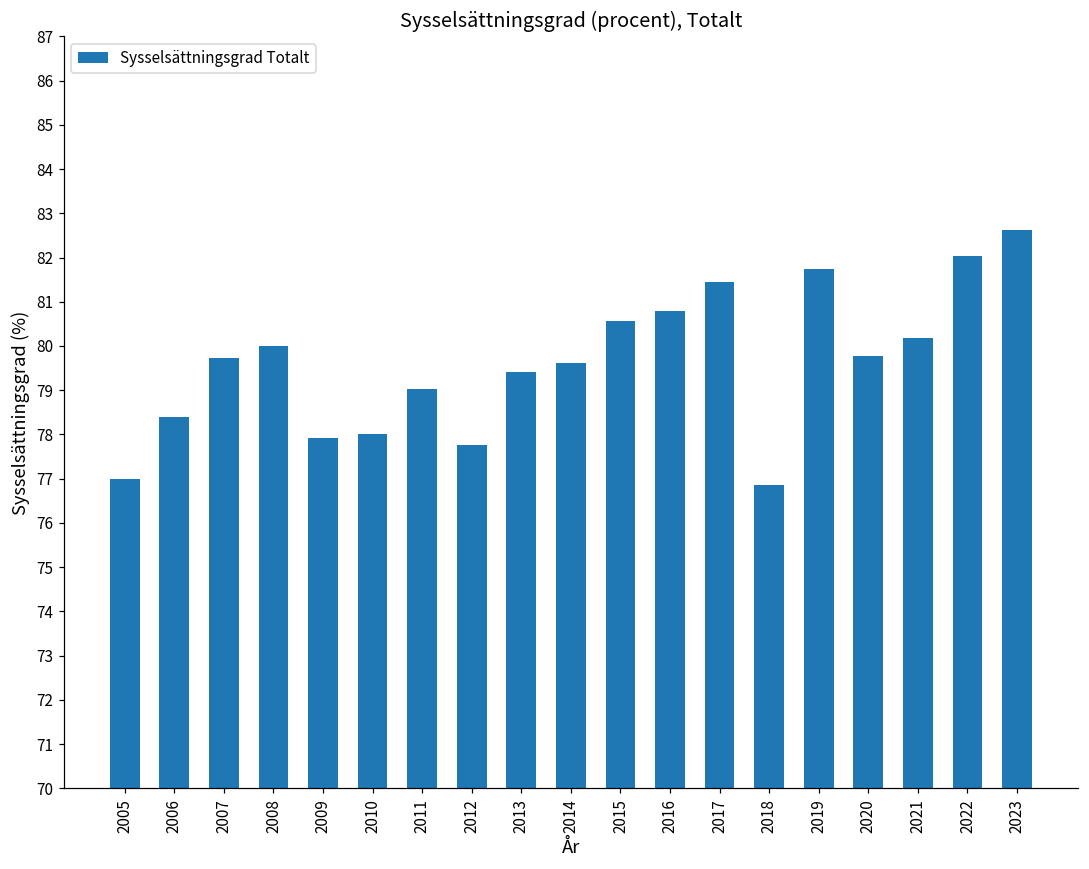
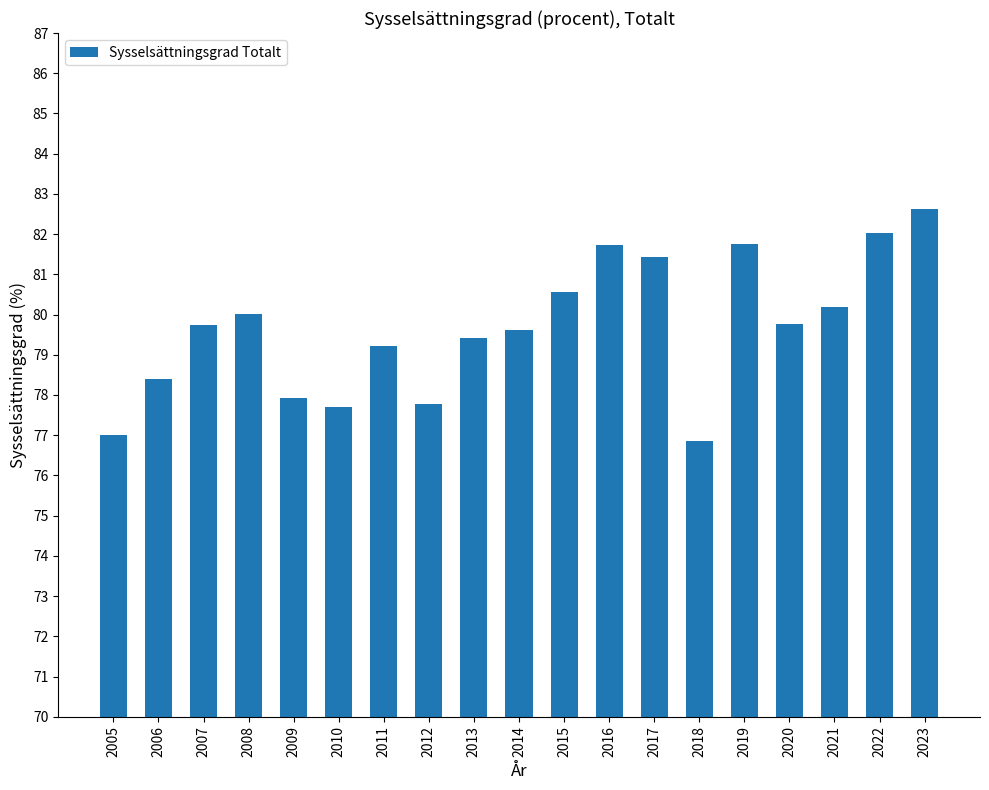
2010: 78.0 -> 77.7
2011: 79.0 -> 79.2
2016: 80.8 -> 81.7
